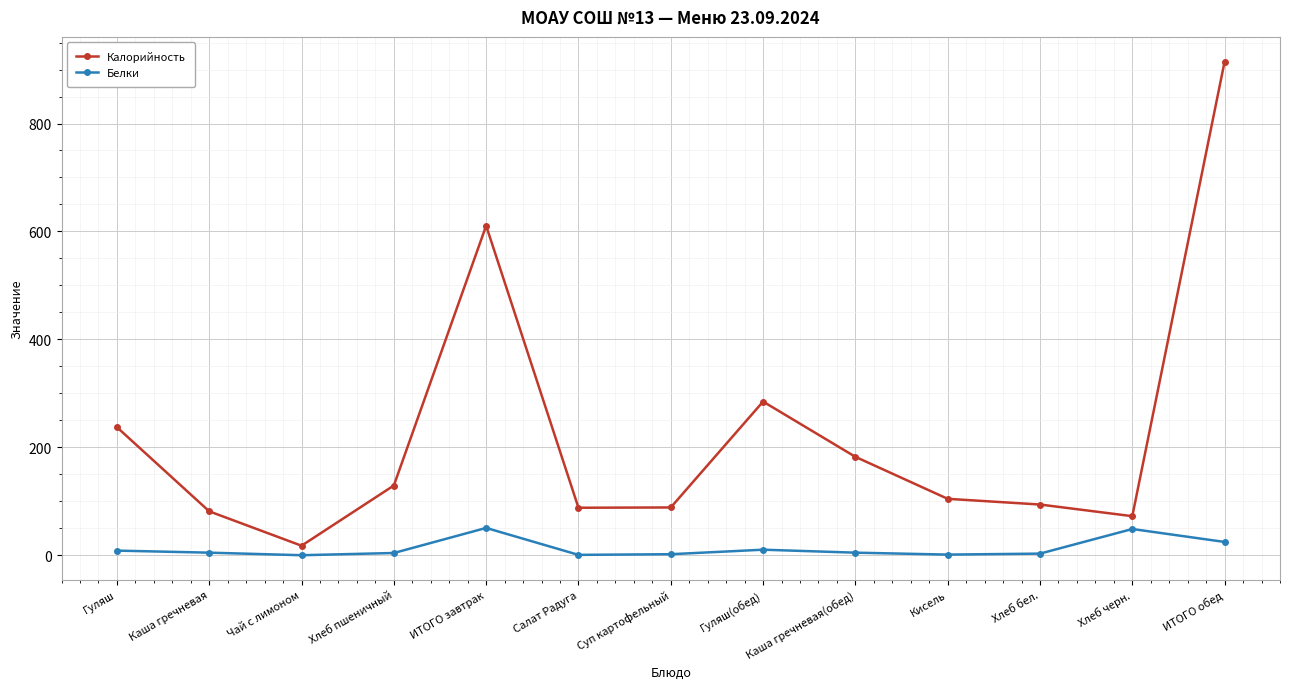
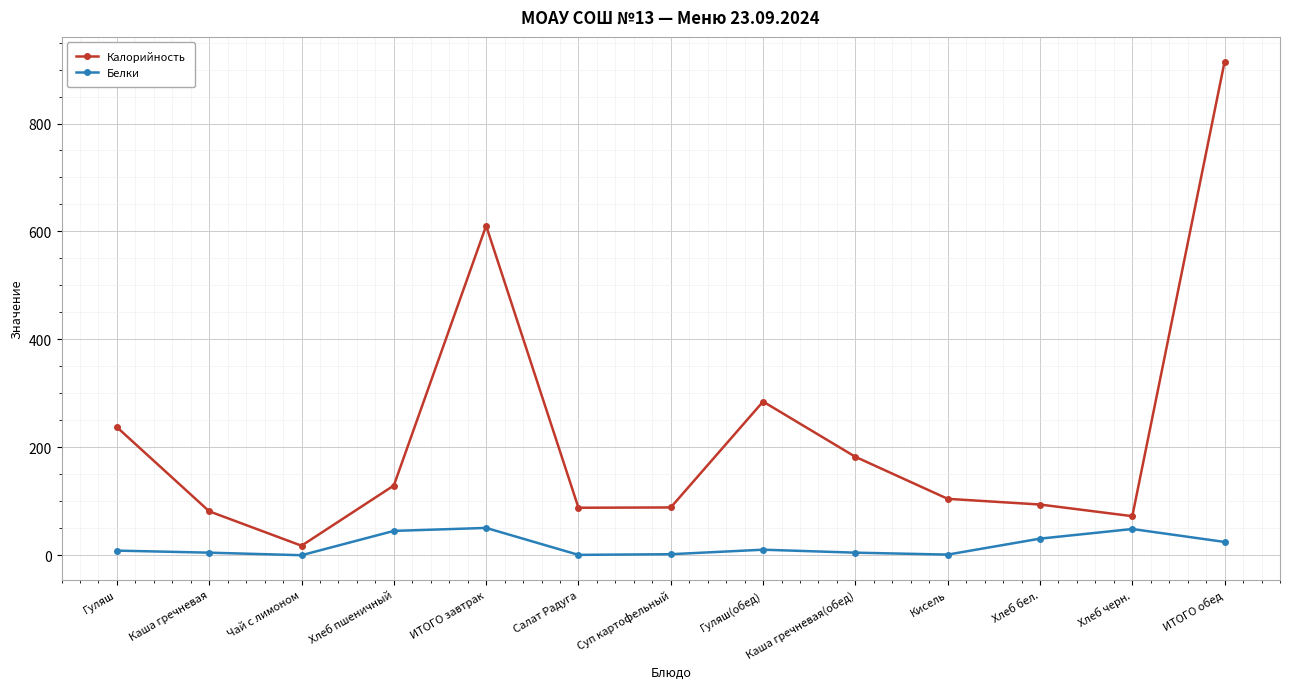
Белки, Хлеб пшеничный: 0 -> 50
Белки, Хлеб бел.: 0 -> 30
